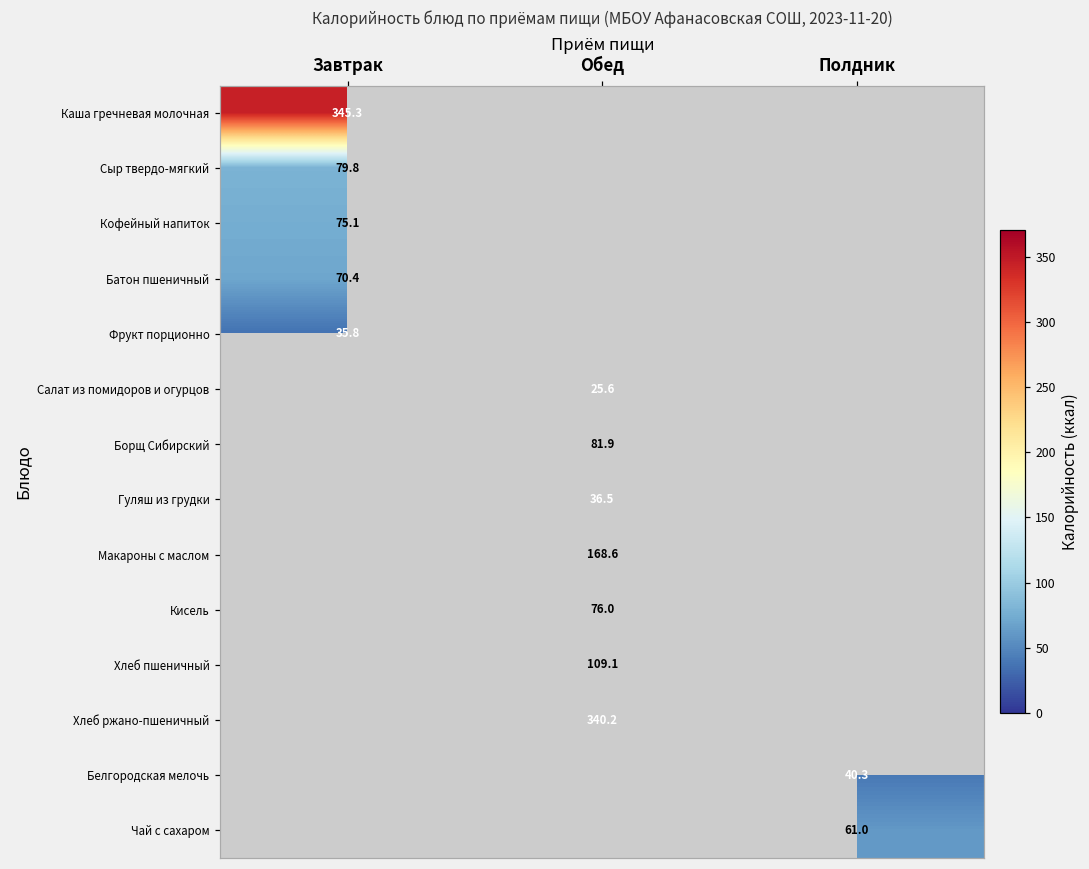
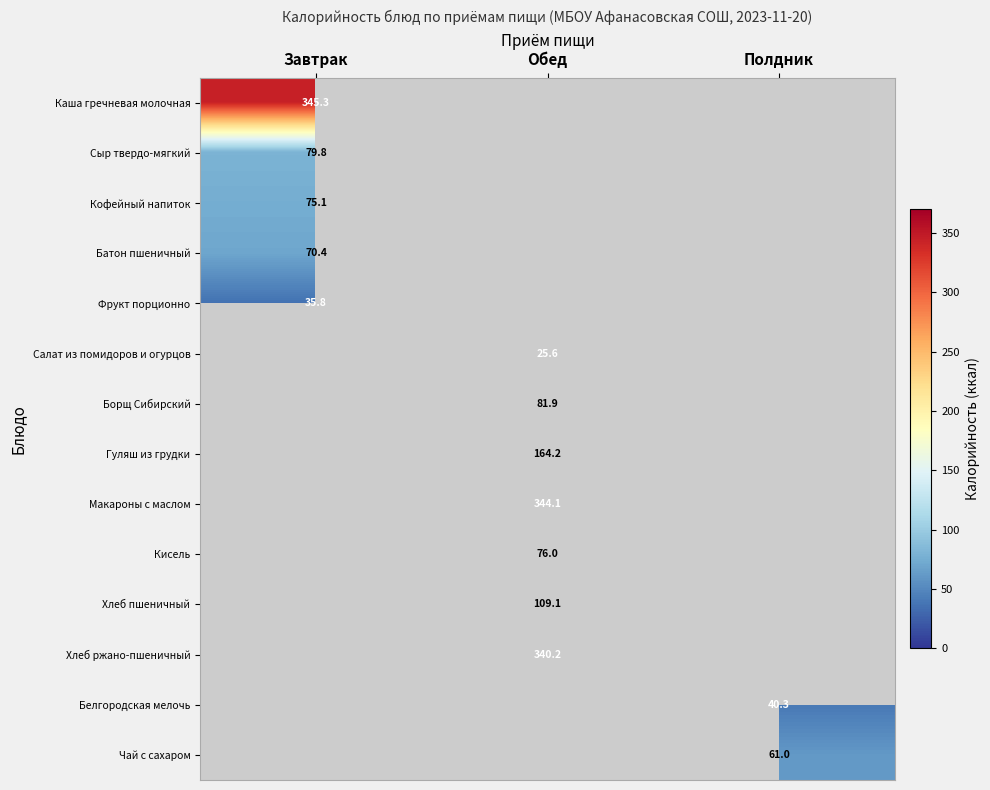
Гуляш из грудки, Обед: 36.5 -> 164.2
Макароны с маслом, Обед: 168.6 -> 344.1
